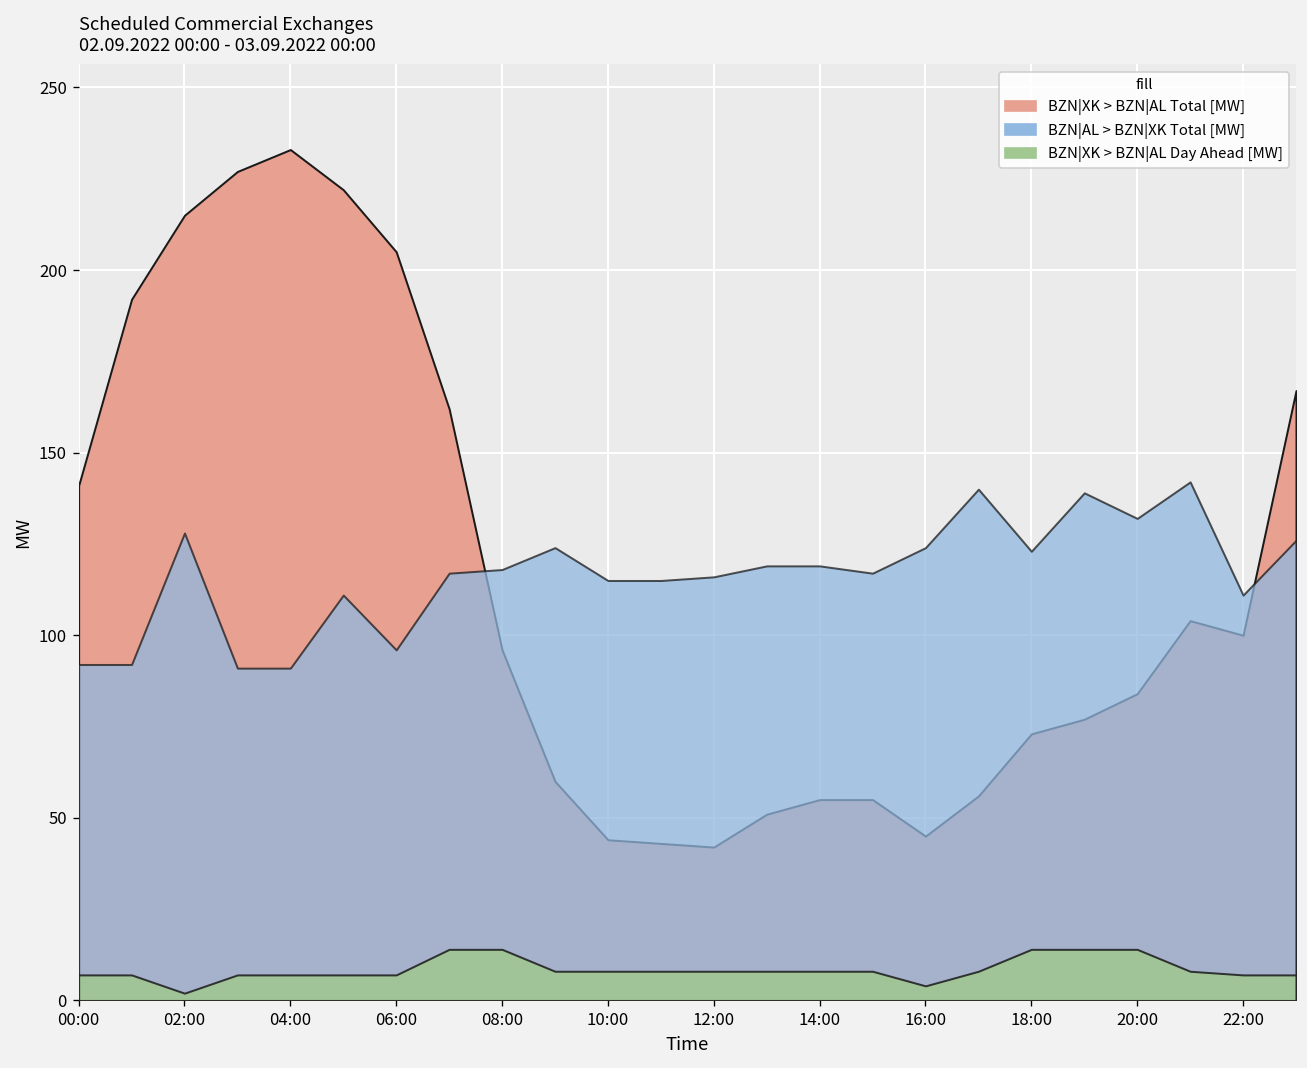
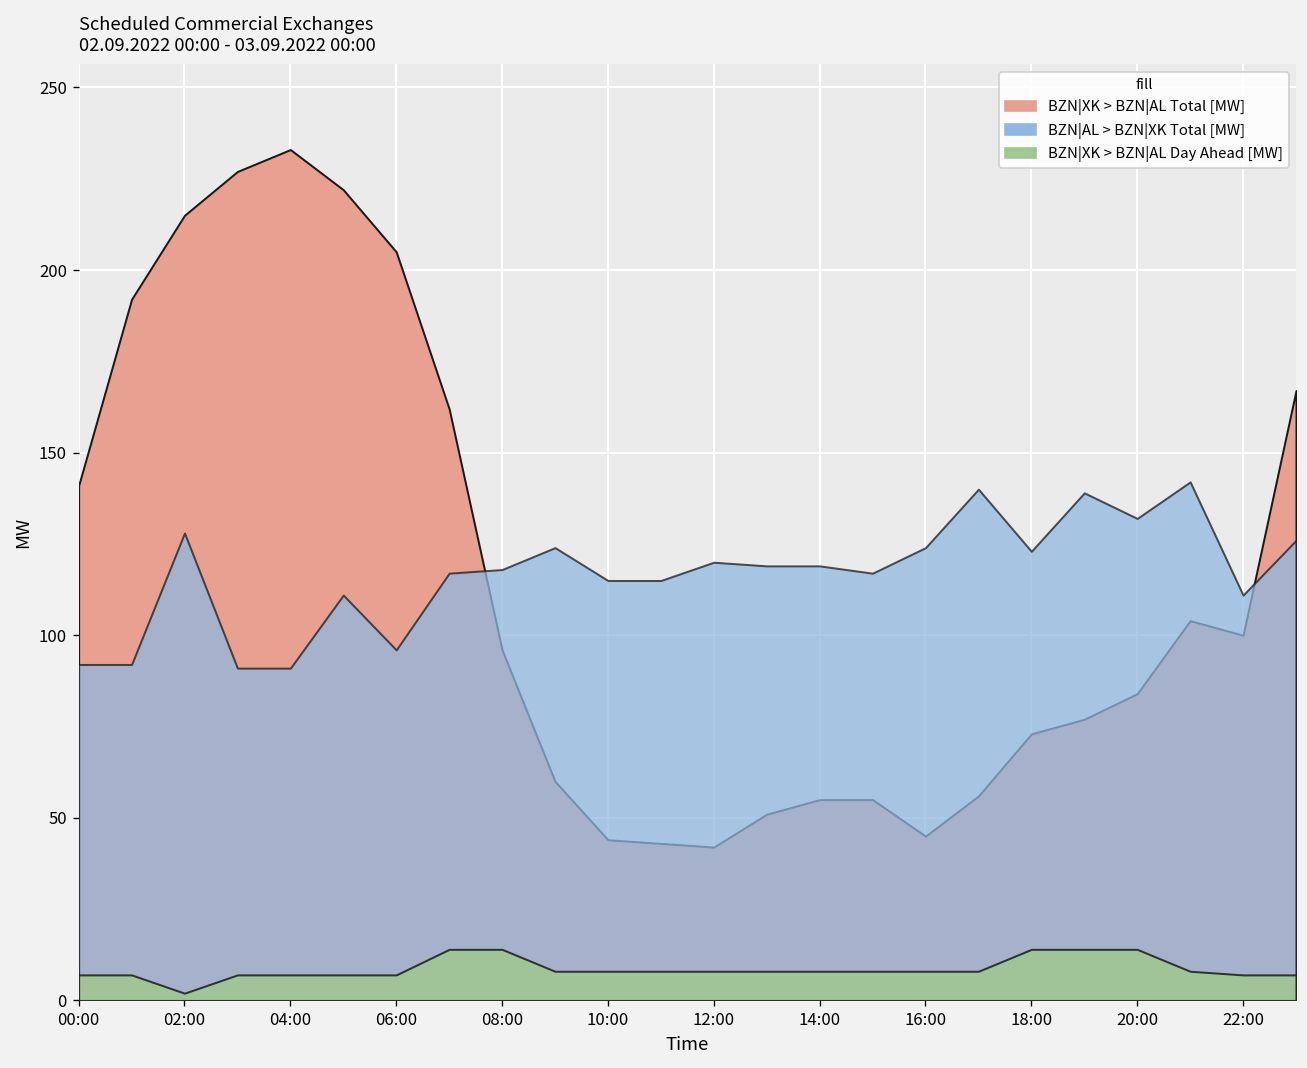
BZN|AL > BZN|XK Total [MW], 12:00: 116 -> 120
BZN|XK > BZN|AL Day Ahead [MW], 16:00: 4 -> 8
